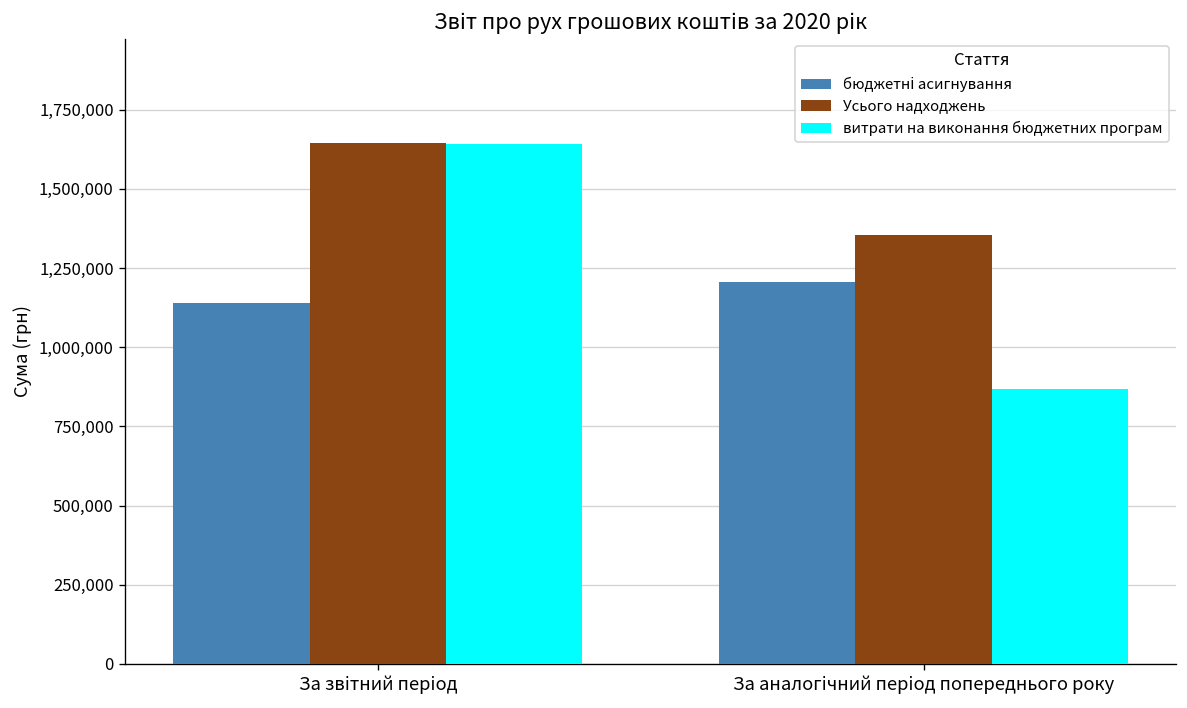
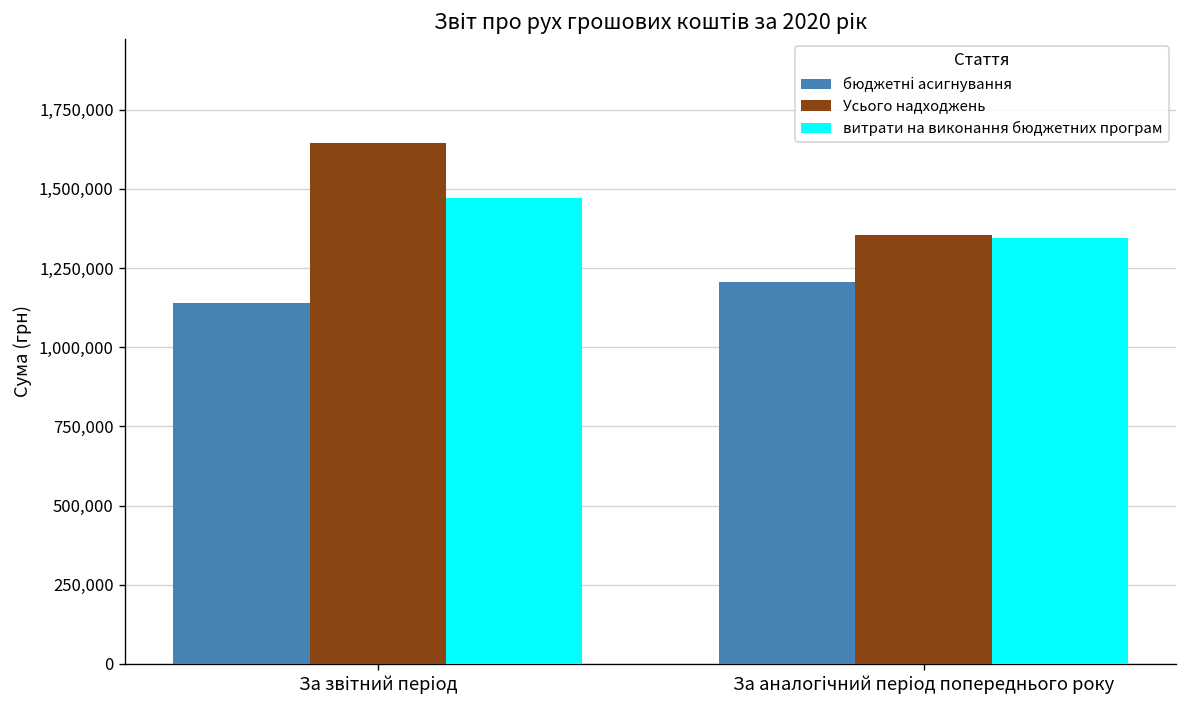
витрати на виконання бюджетних програм, За звітний період: 1,640,000 -> 1,470,000
витрати на виконання бюджетних програм, За аналогічний період попереднього року: 870,000 -> 1,350,000
